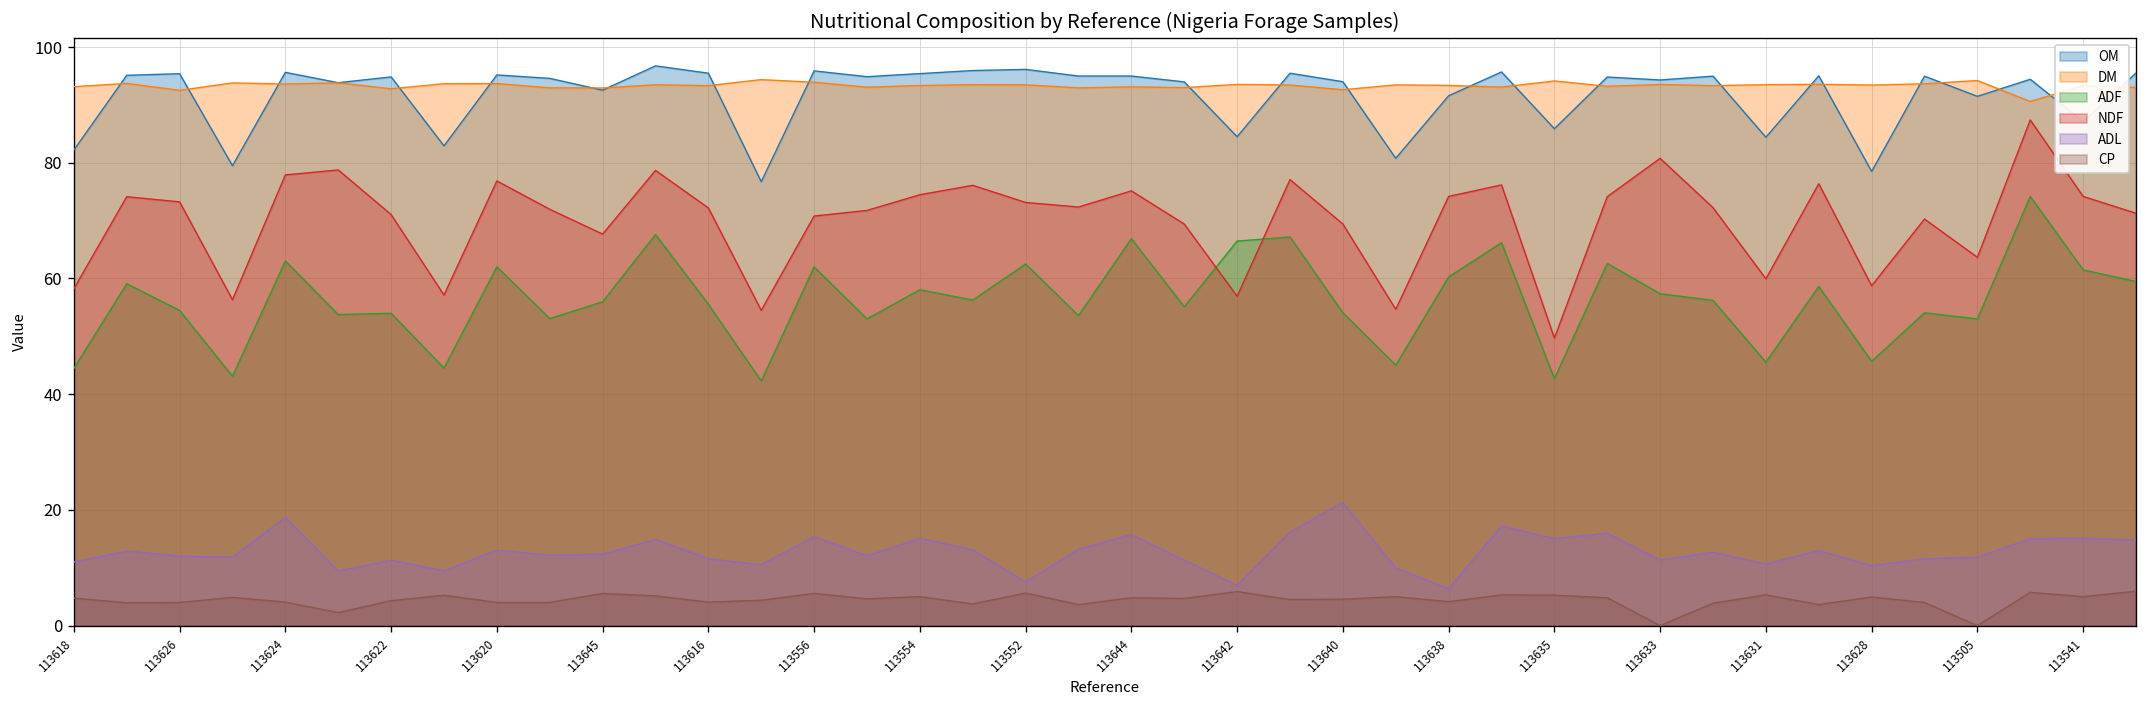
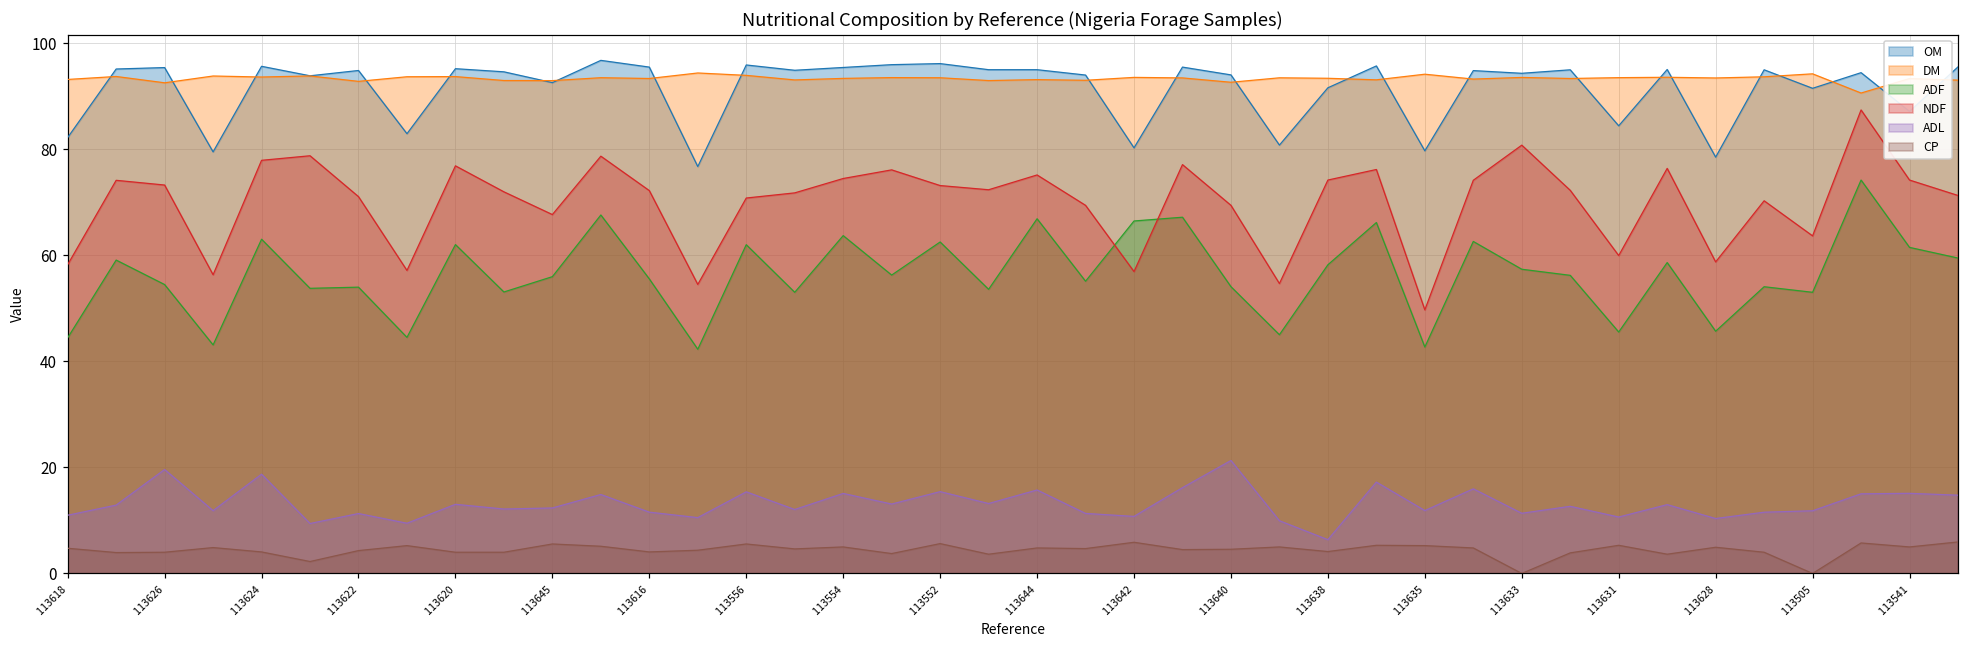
ADL, 113626: 12 -> 20
ADF, 113554: 58 -> 64
ADL, 113552: 8 -> 15
OM, 113642: 85 -> 80
ADL, 113642: 7 -> 11
ADF, 113638: 60 -> 58
OM, 113635: 86 -> 80
ADL, 113635: 15 -> 12
